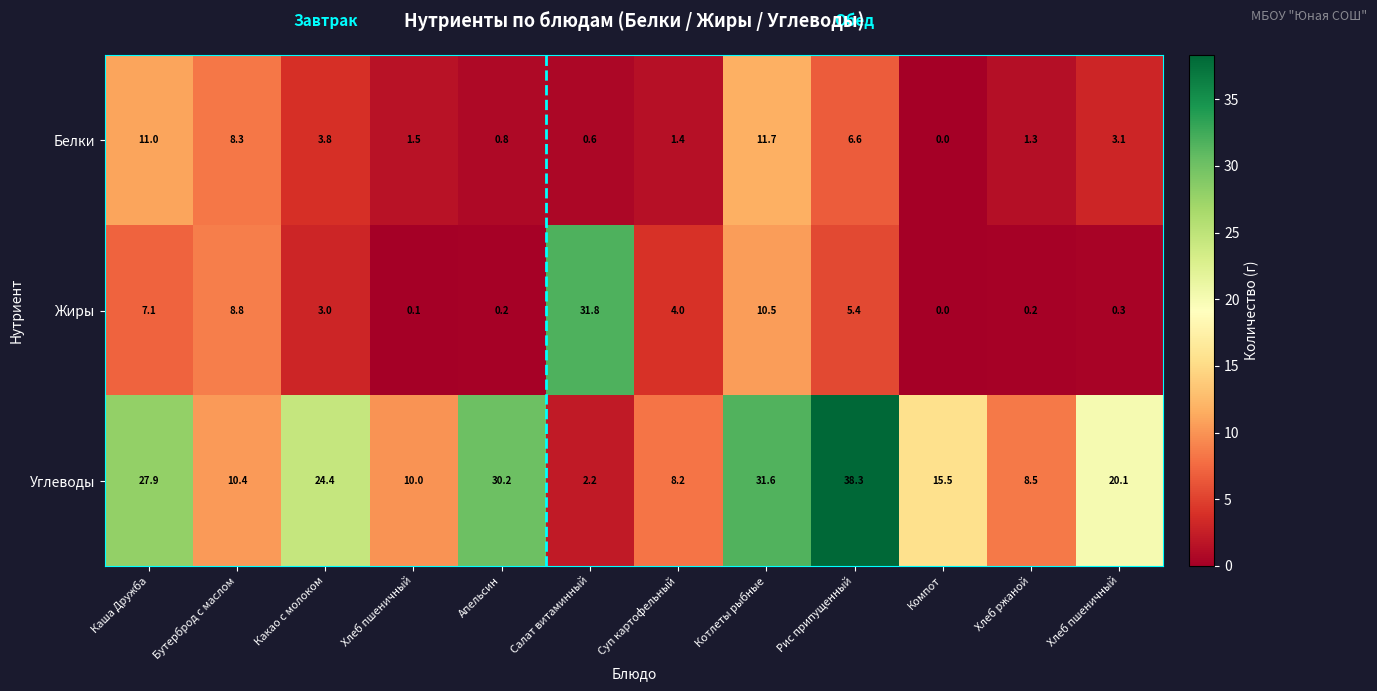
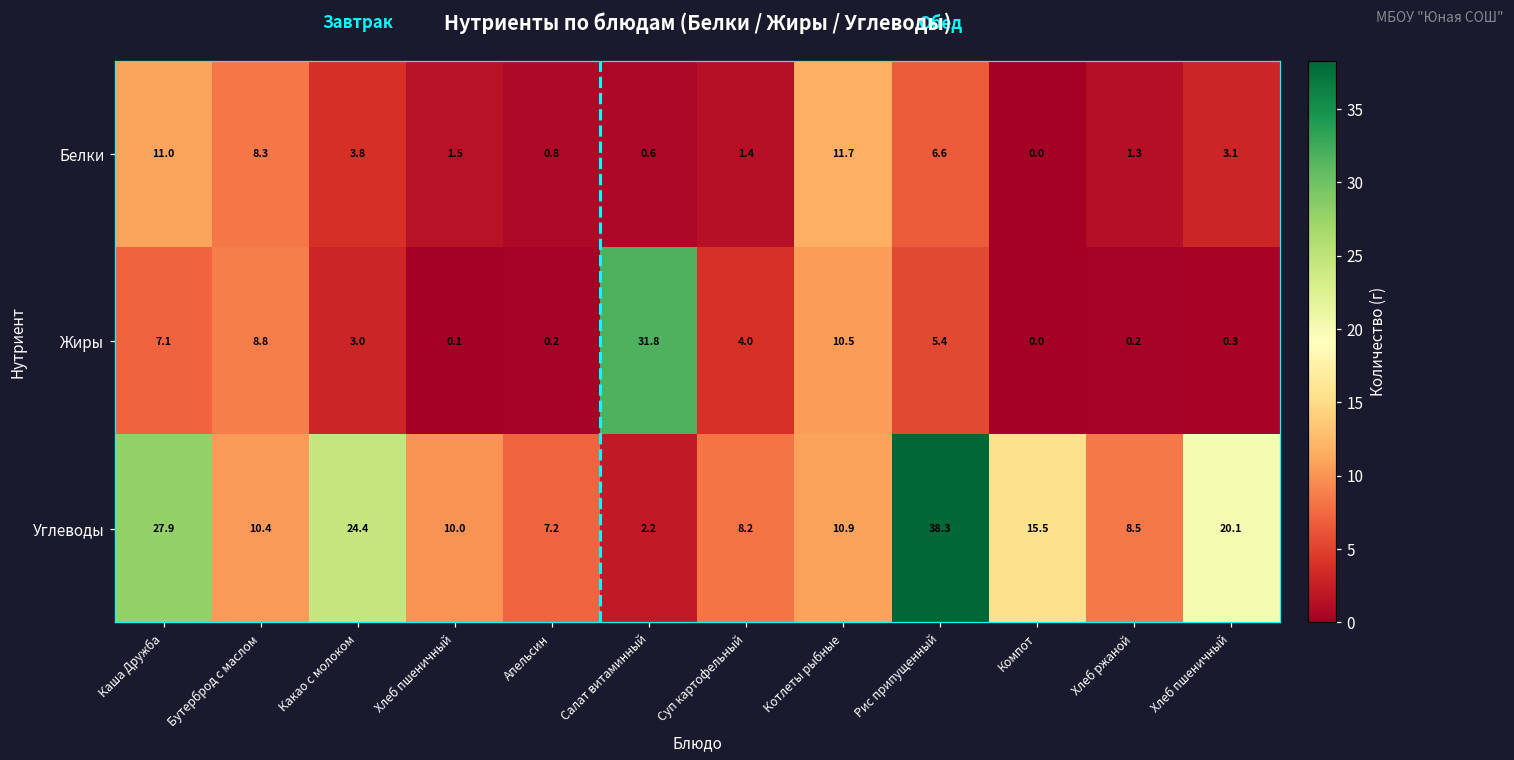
Углеводы, Апельсин: 30.2 -> 7.2
Углеводы, Котлеты рыбные: 31.6 -> 10.9
